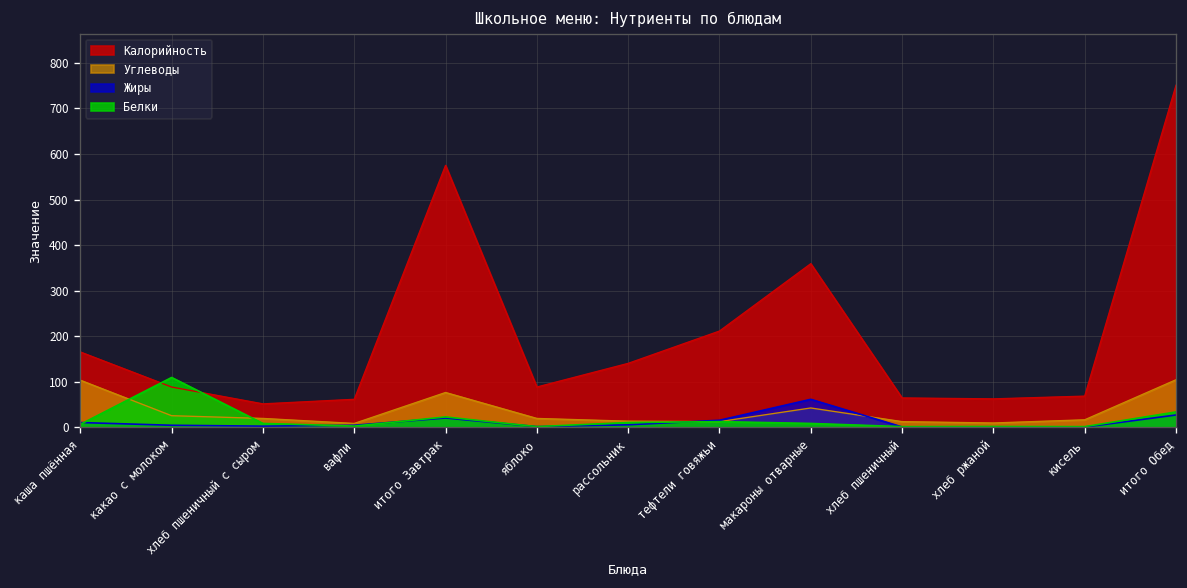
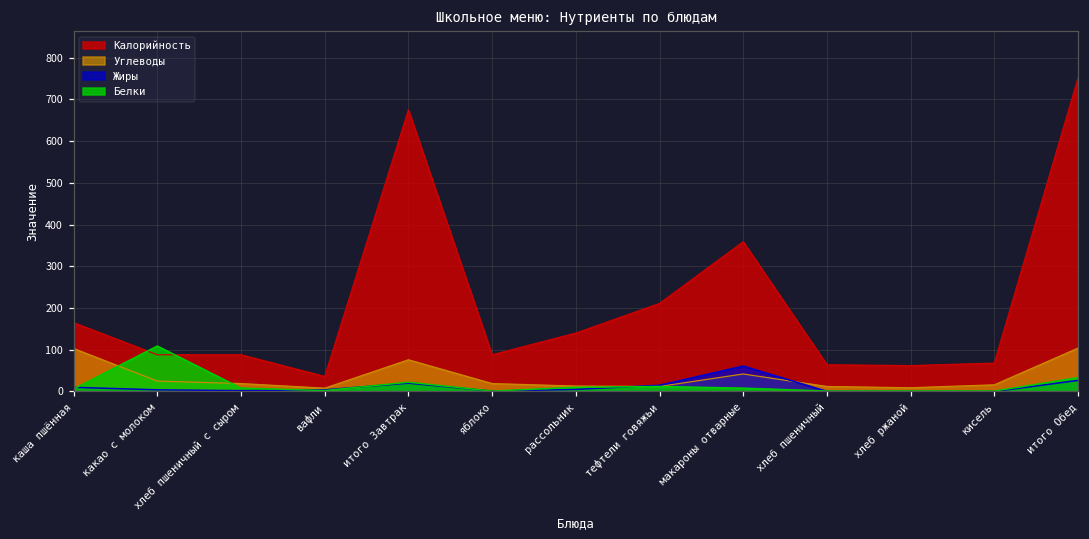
Калорийность, хлеб пшеничный с сыром: 50 -> 90
Калорийность, вафли: 60 -> 40
Калорийность, итого Завтрак: 580 -> 680
